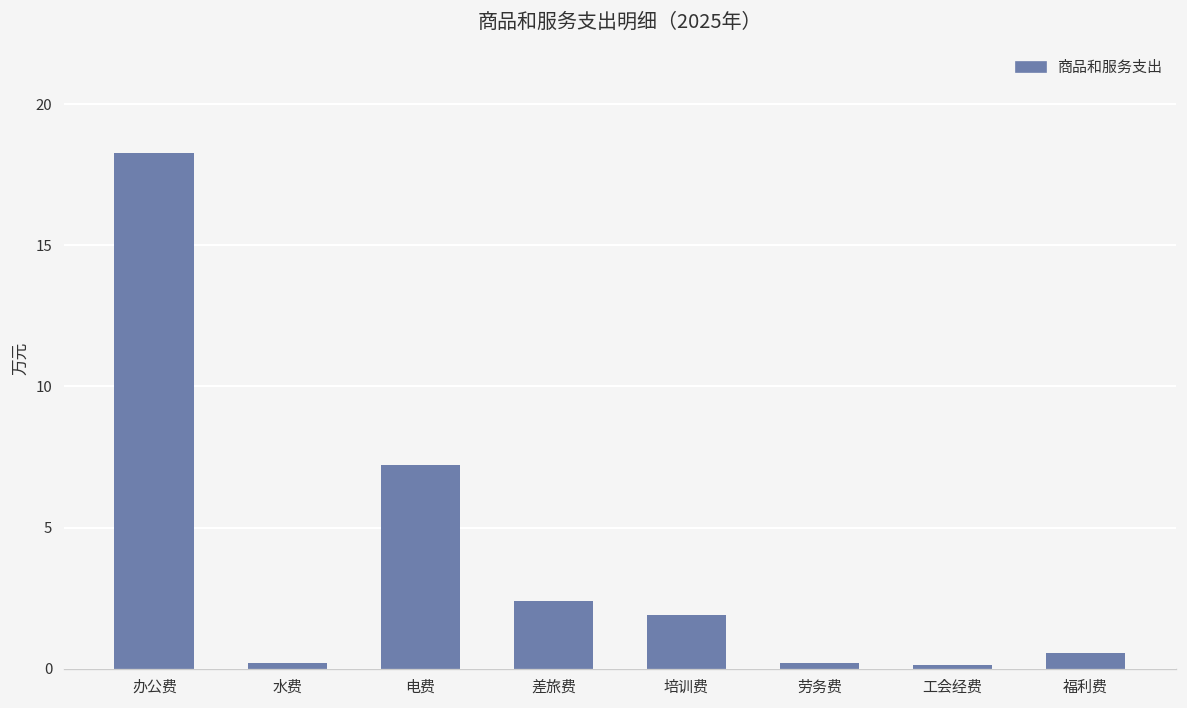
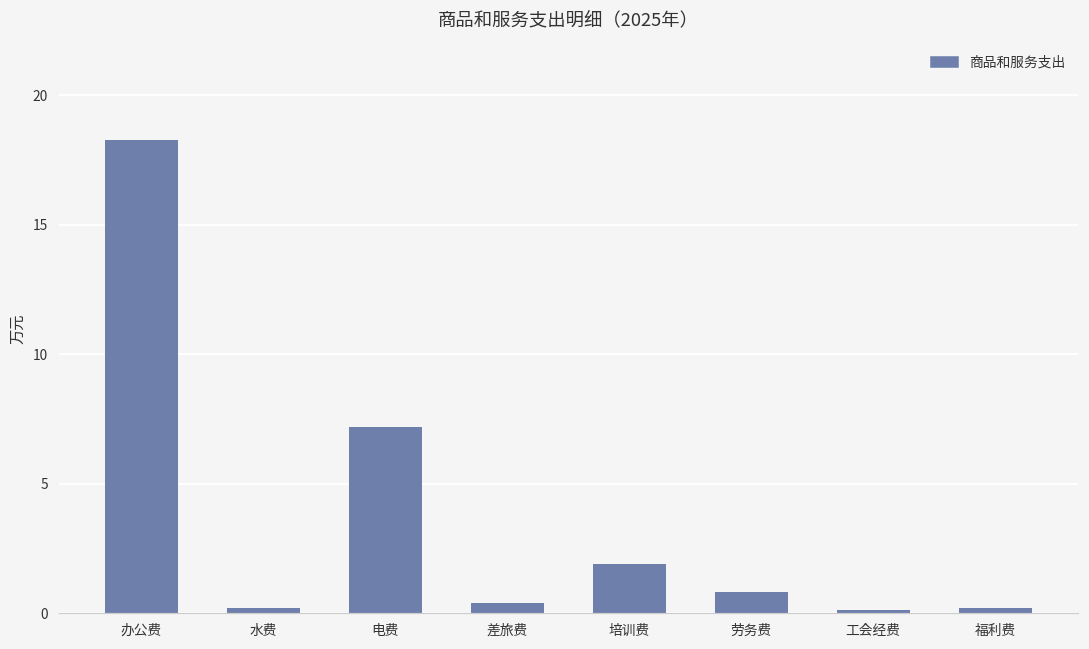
差旅费: 2.4 -> 0.4
劳务费: 0.2 -> 0.8
福利费: 0.6 -> 0.2
